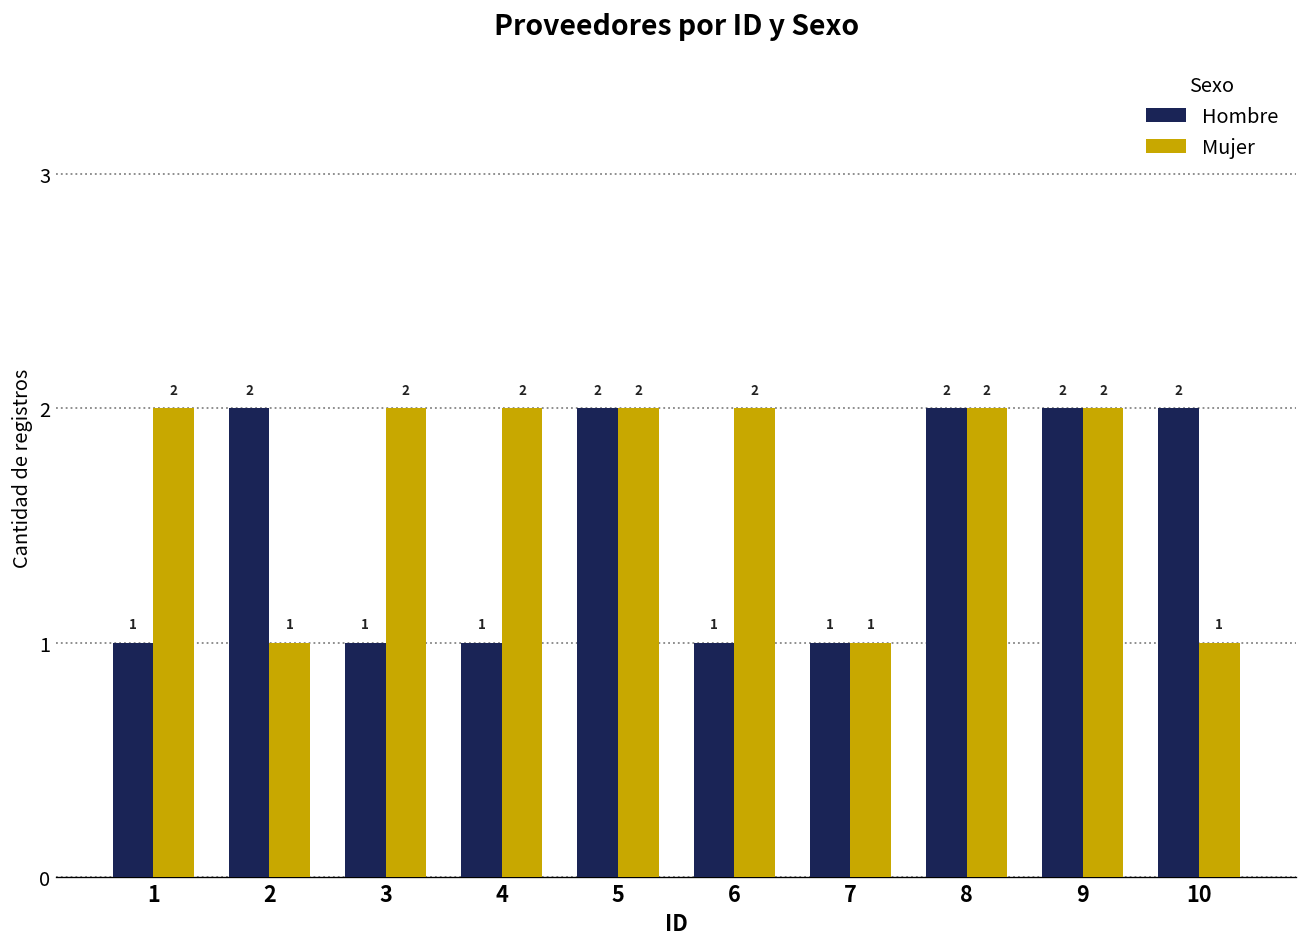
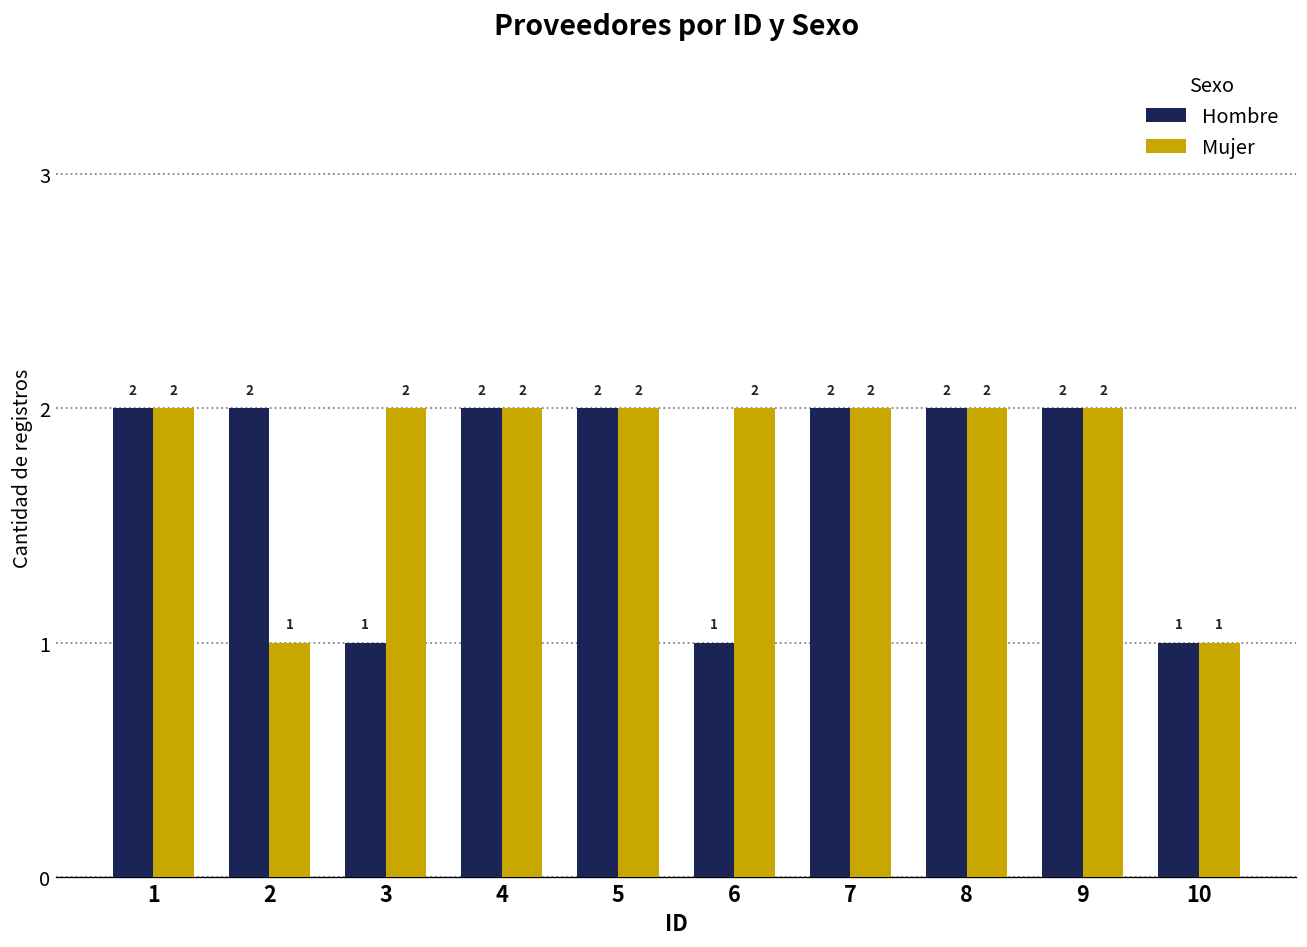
Hombre, 1: 1 -> 2
Hombre, 4: 1 -> 2
Hombre, 7: 1 -> 2
Mujer, 7: 1 -> 2
Hombre, 10: 2 -> 1
